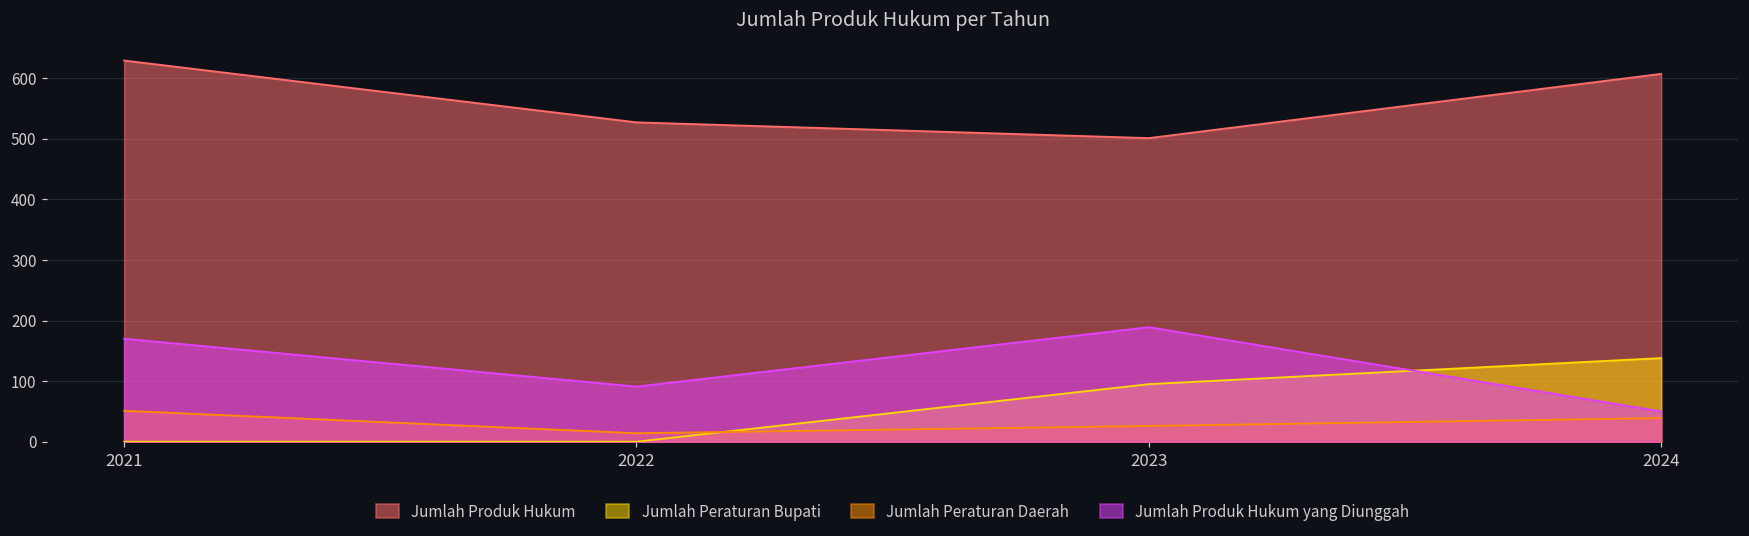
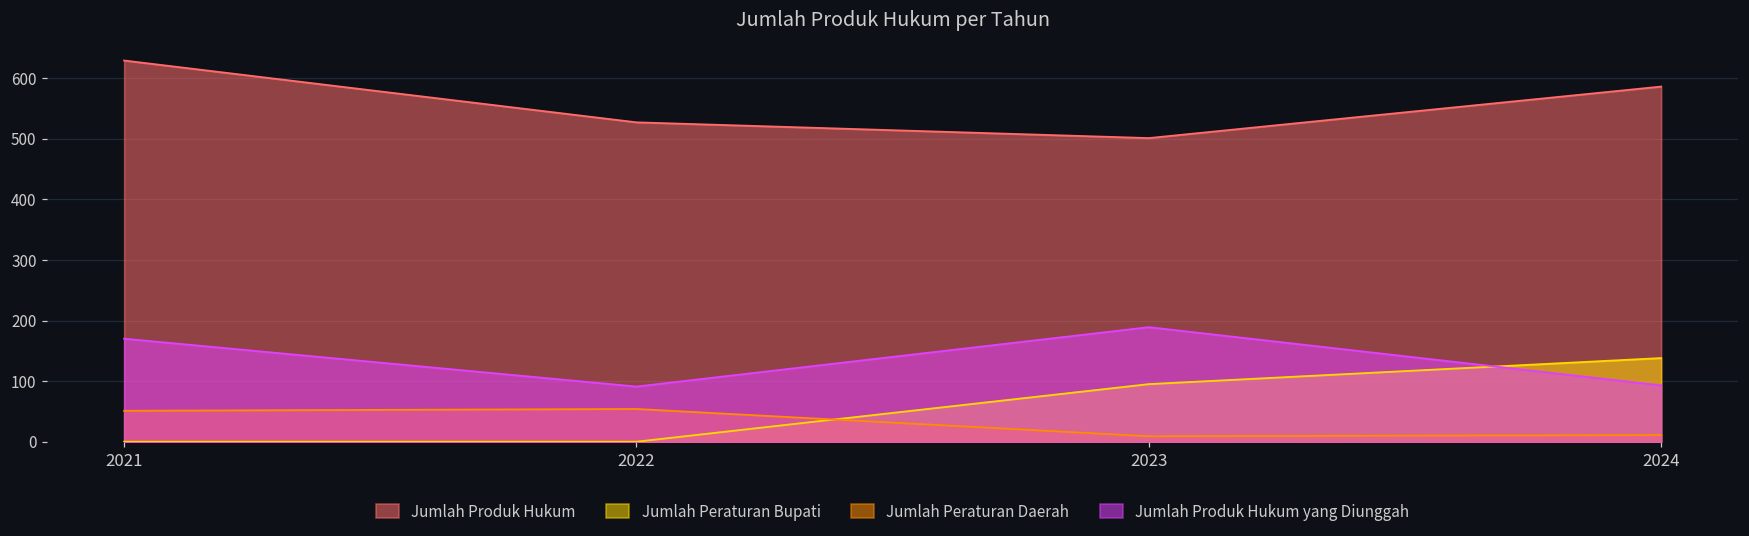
Jumlah Peraturan Daerah, 2022: 10 -> 50
Jumlah Peraturan Daerah, 2023: 30 -> 10
Jumlah Produk Hukum, 2024: 610 -> 590
Jumlah Peraturan Daerah, 2024: 40 -> 10
Jumlah Produk Hukum yang Diunggah, 2024: 50 -> 90
